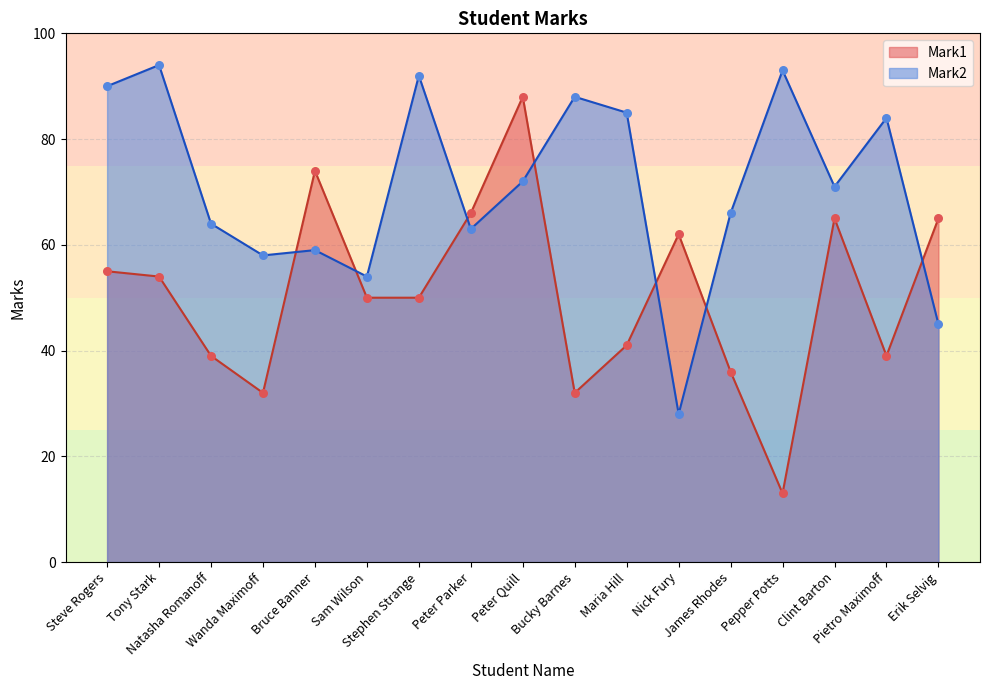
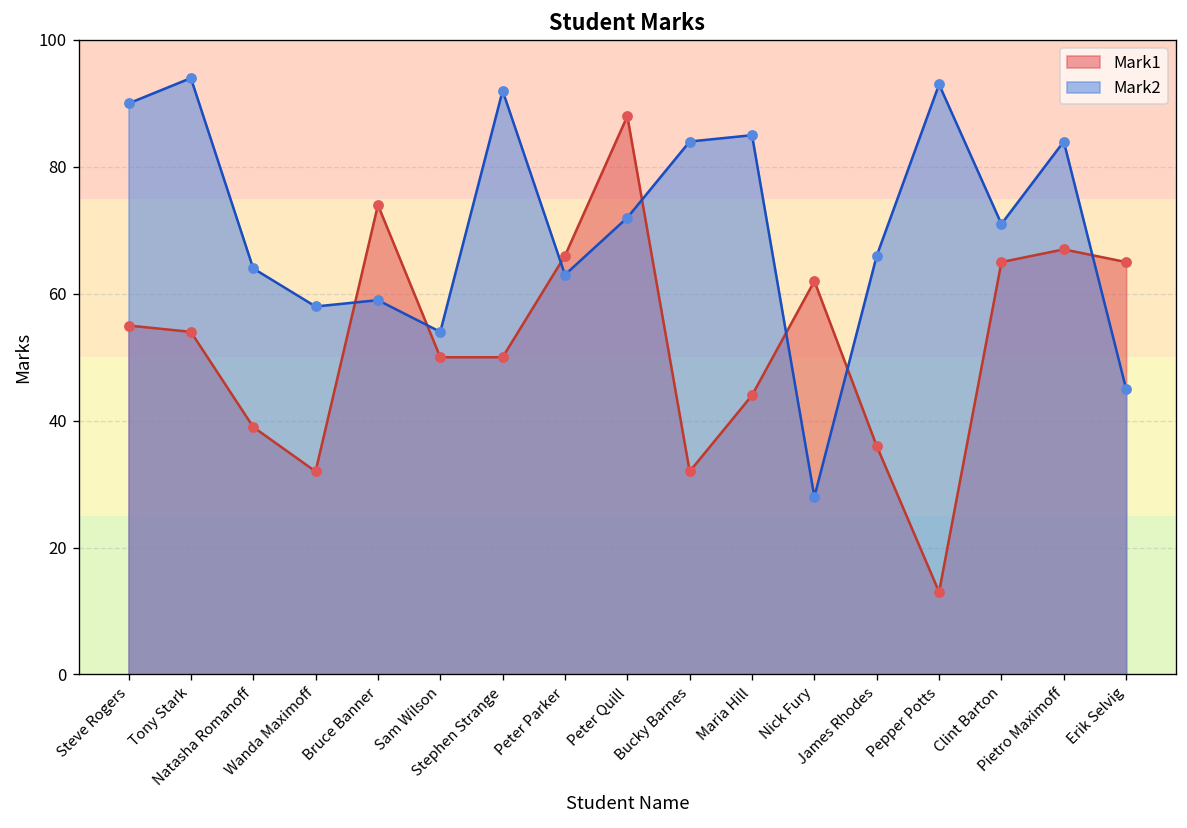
Mark2, Bucky Barnes: 88 -> 84
Mark1, Maria Hill: 41 -> 44
Mark1, Pietro Maximoff: 39 -> 67
